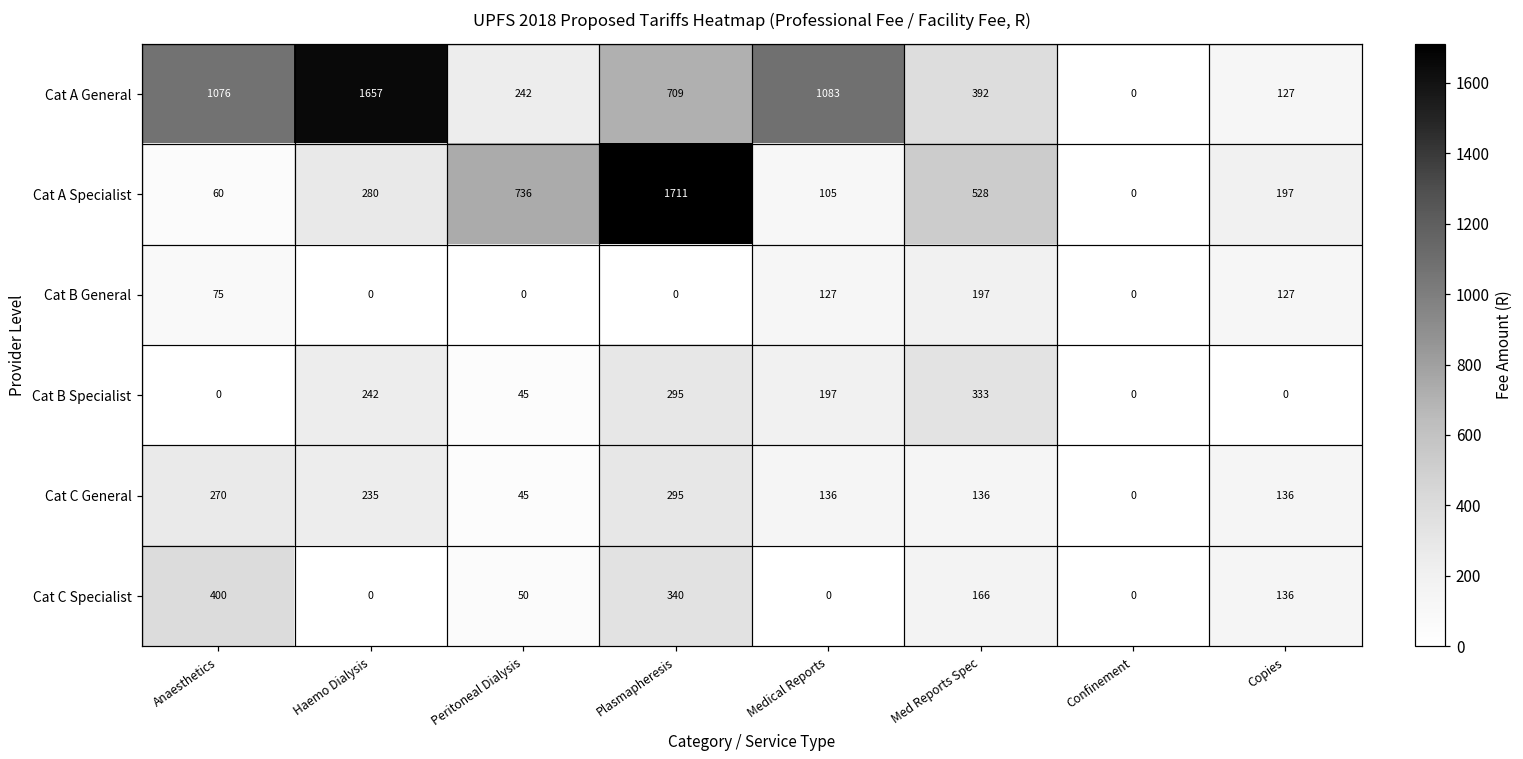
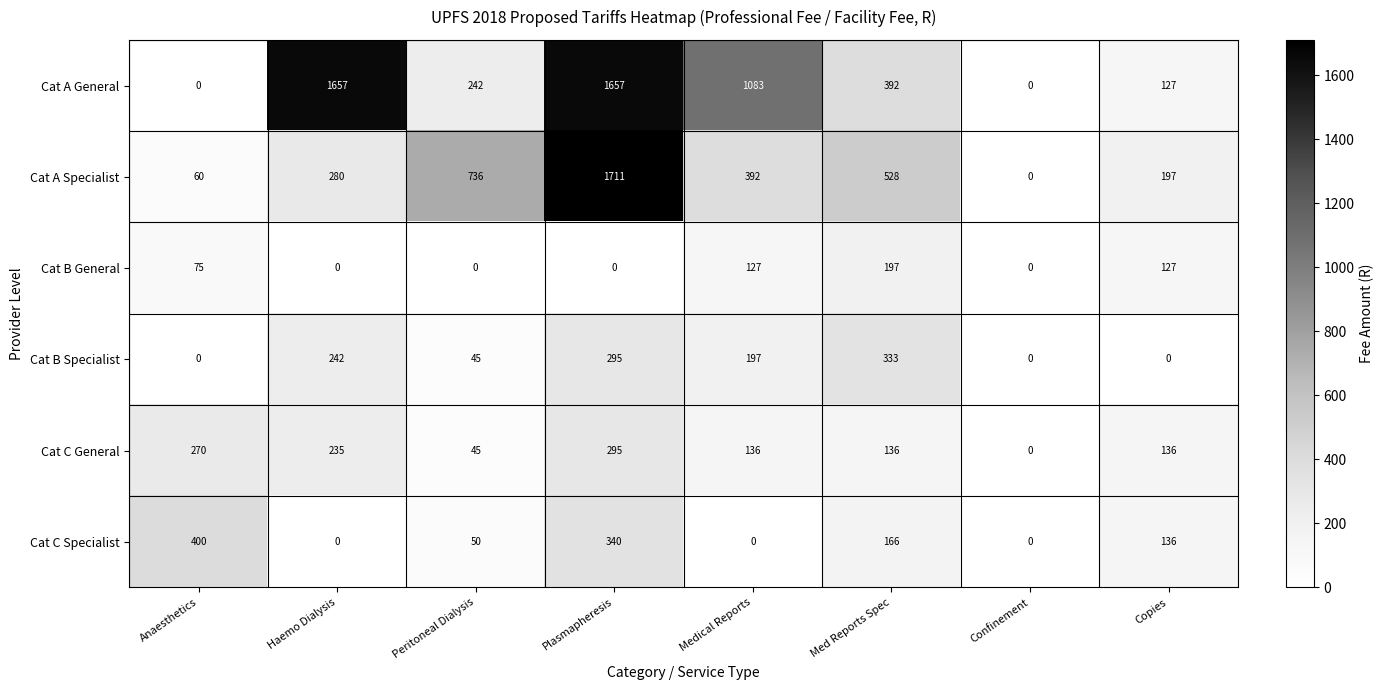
Cat A General, Anaesthetics: 1076 -> 0
Cat A General, Plasmapheresis: 709 -> 1657
Cat A Specialist, Medical Reports: 105 -> 392
